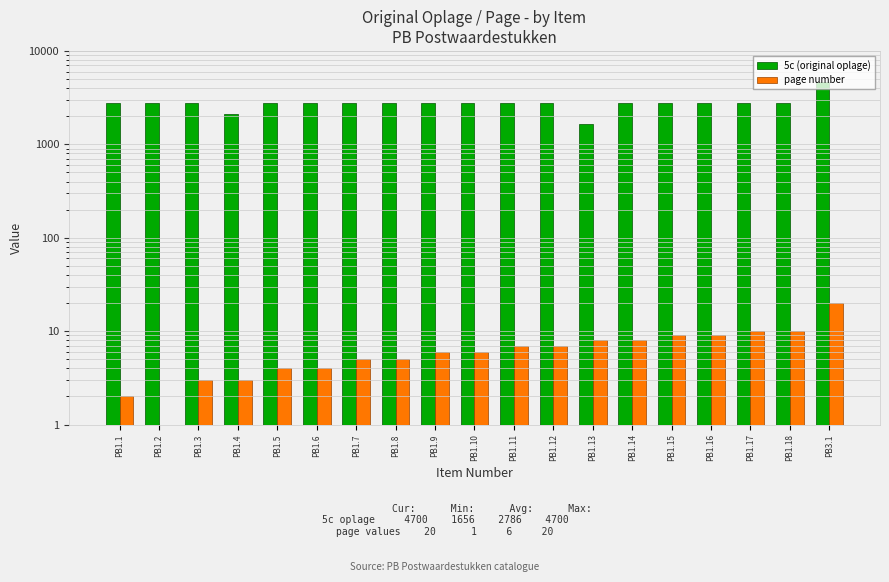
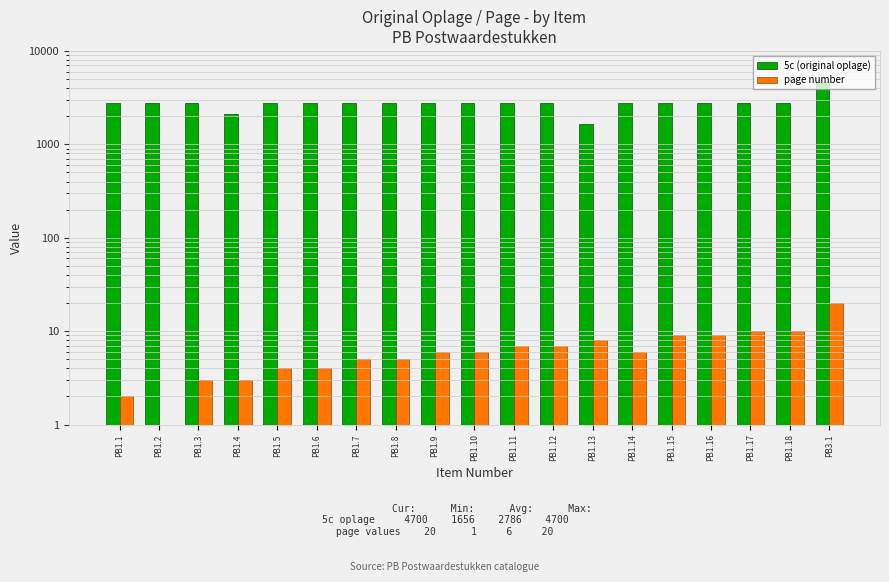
page number, PB1.14: 8 -> 6
